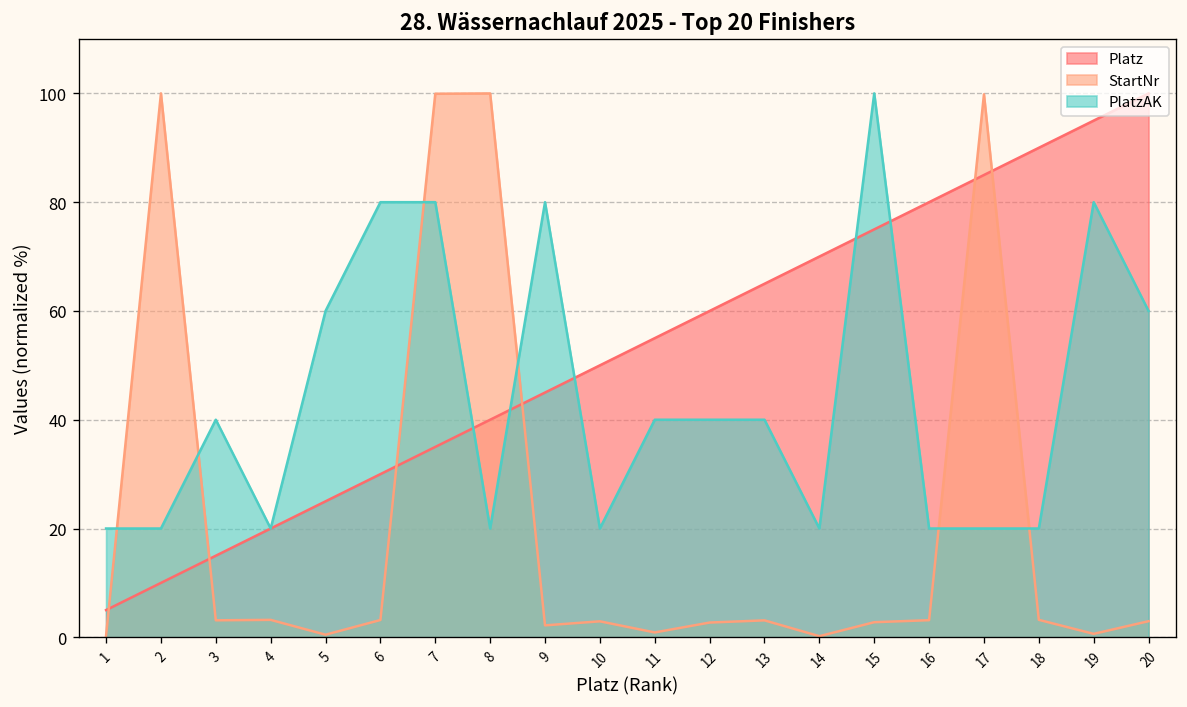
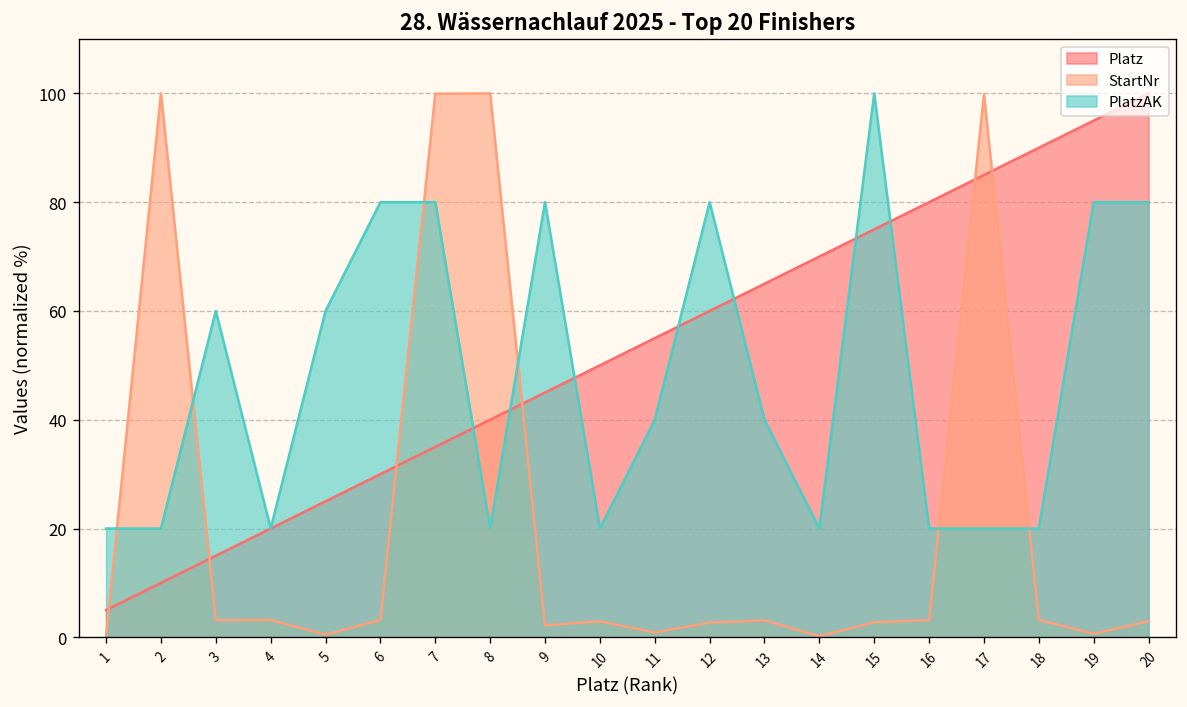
PlatzAK, 3: 40 -> 60
PlatzAK, 12: 40 -> 80
PlatzAK, 20: 60 -> 80
